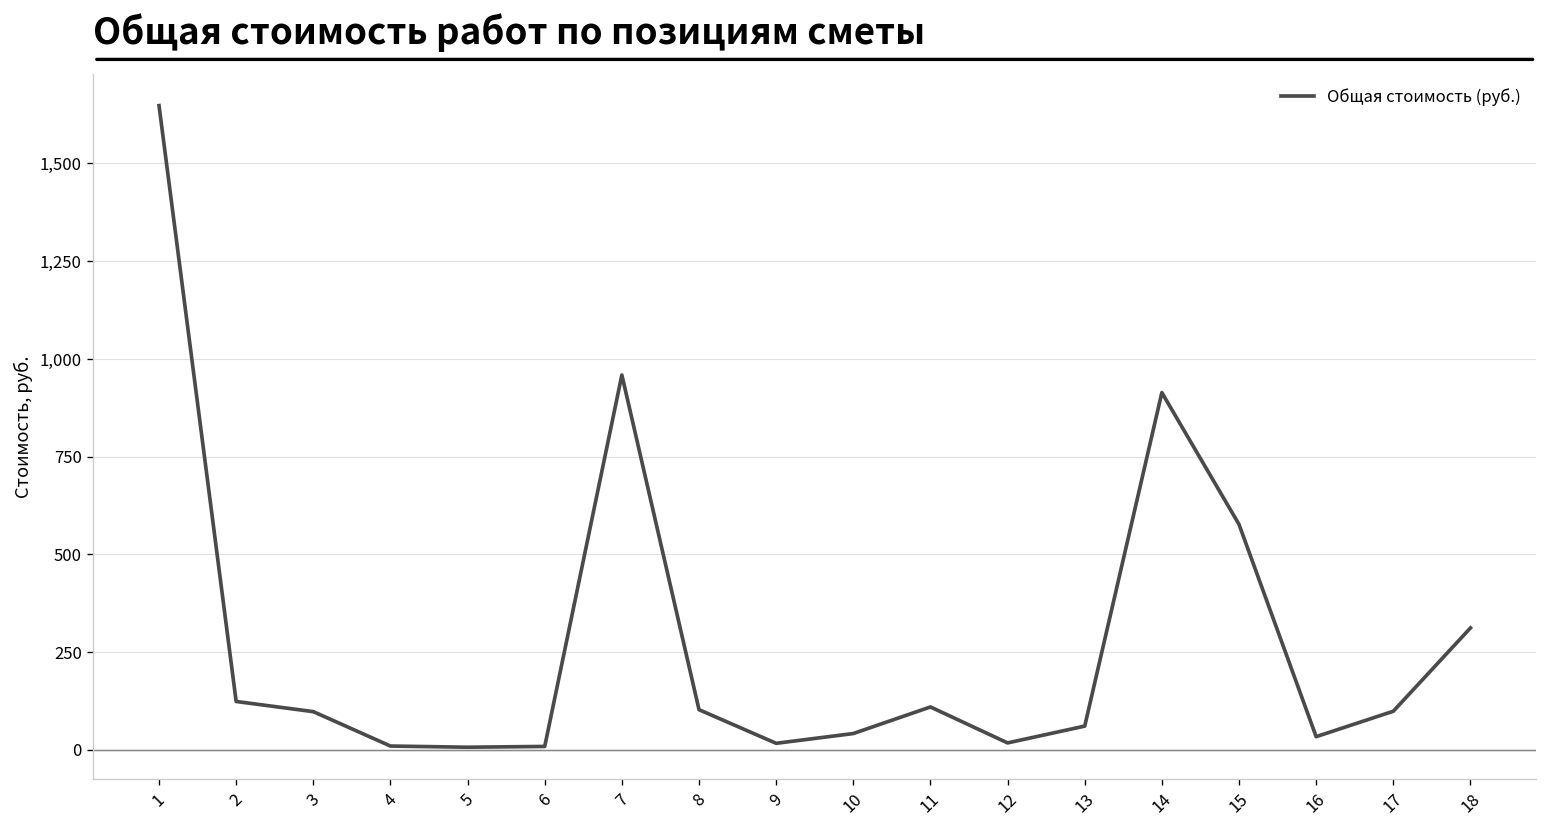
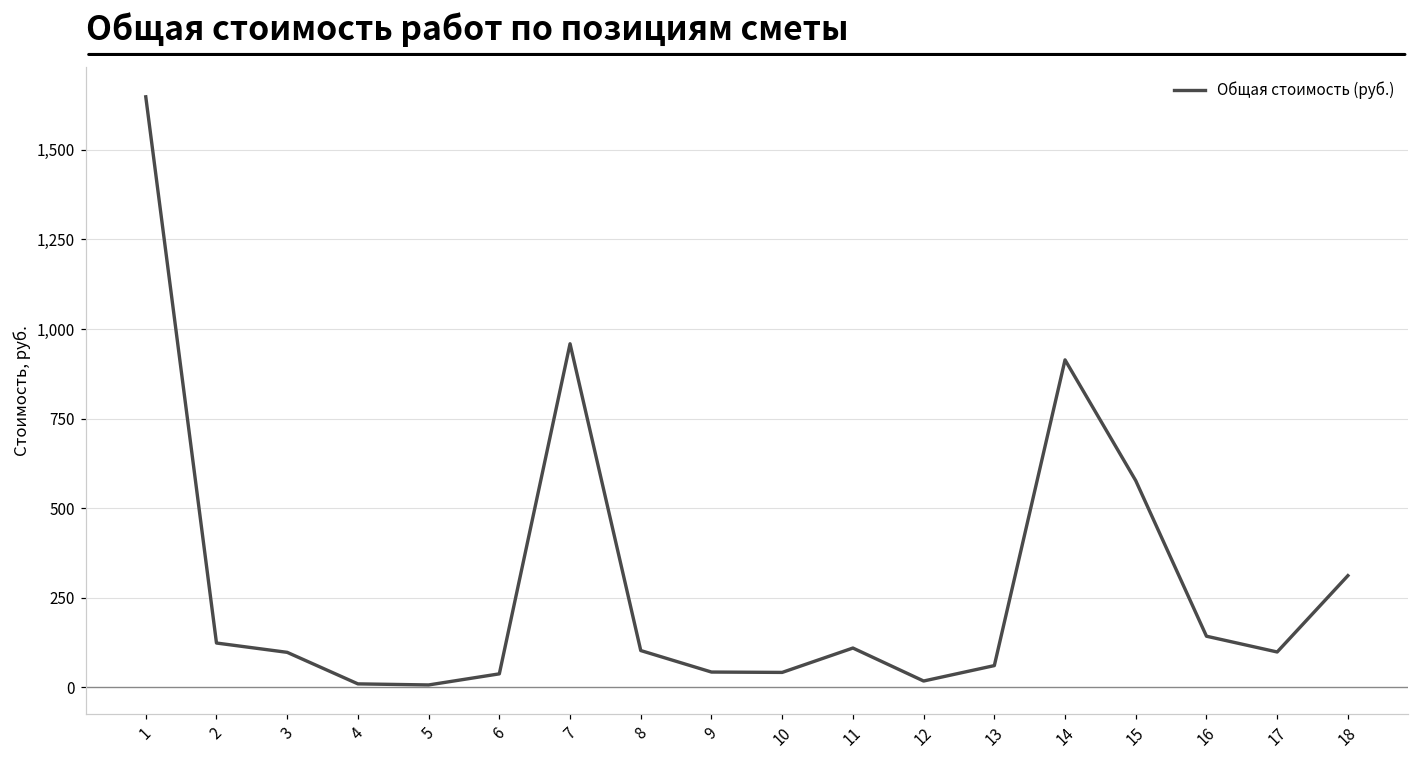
6: 10 -> 40
9: 20 -> 40
16: 30 -> 140
